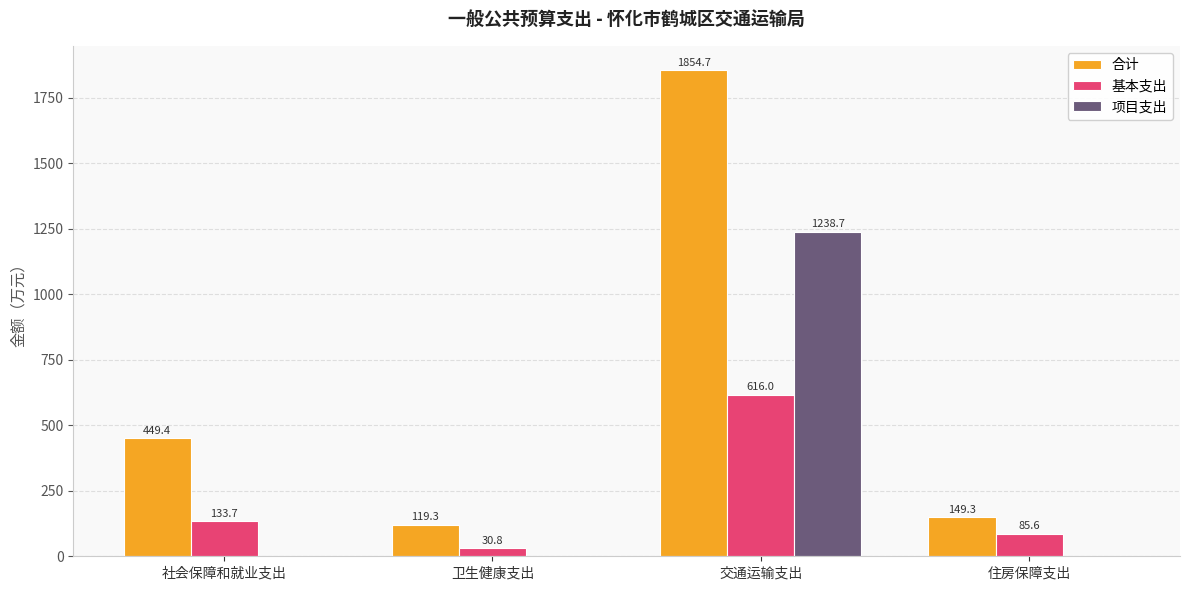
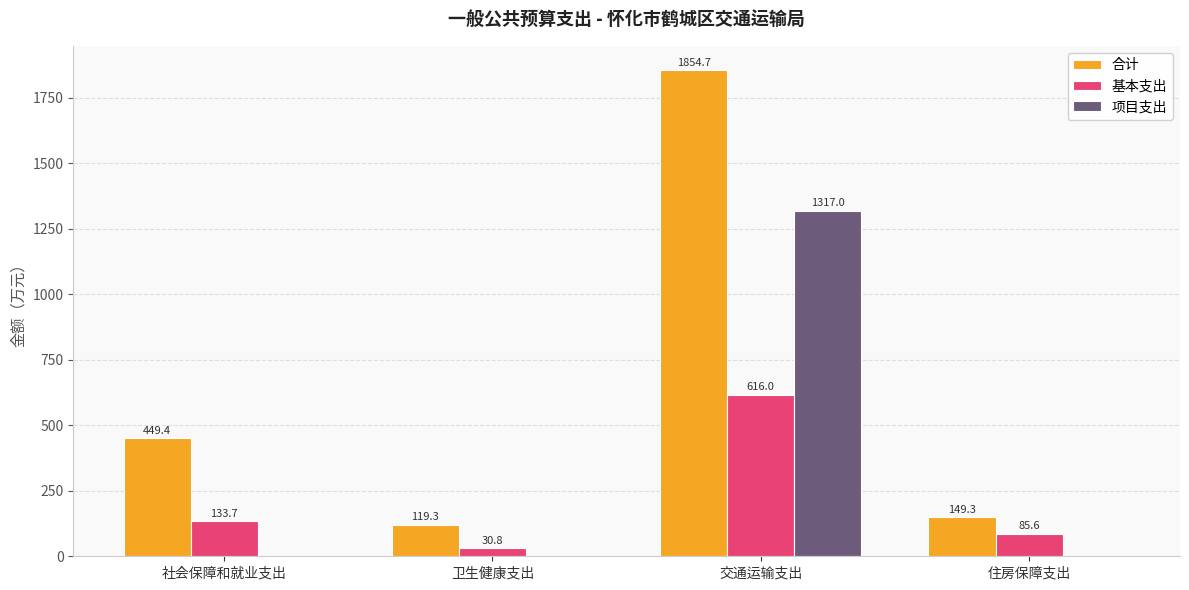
项目支出, 交通运输支出: 1238.7 -> 1317.0
